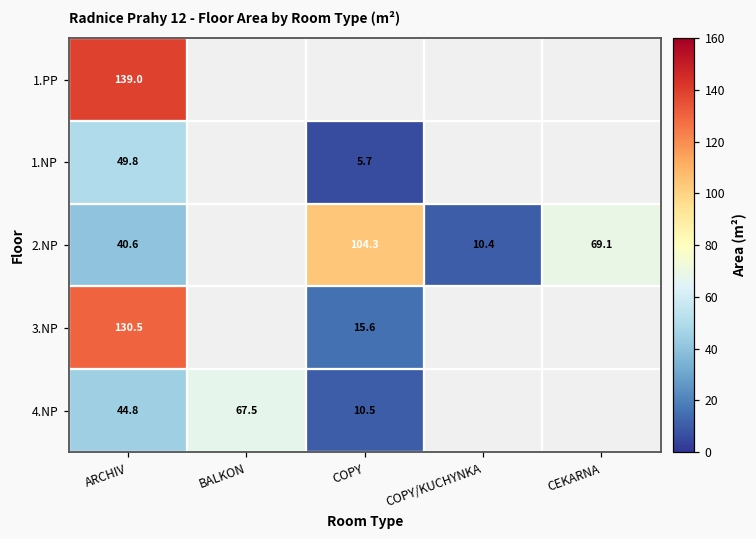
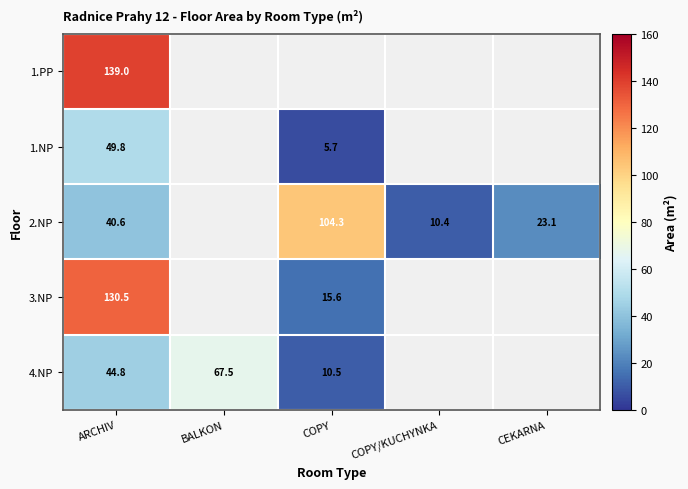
2.NP, CEKARNA: 69.1 -> 23.1
